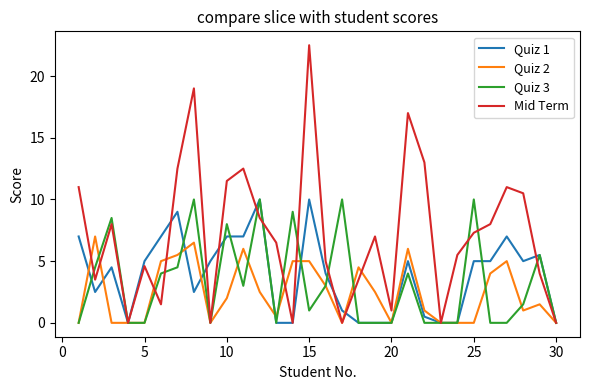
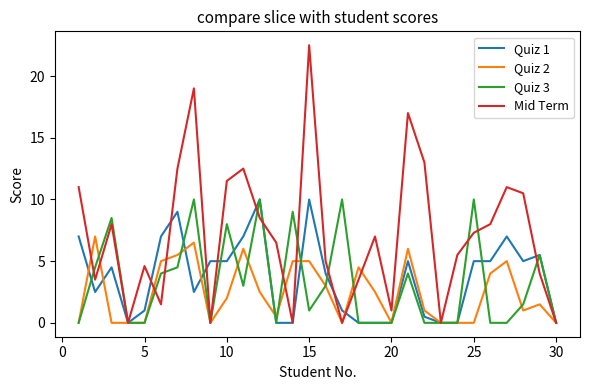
Quiz 1, 5: 5 -> 1
Quiz 1, 10: 7 -> 5
